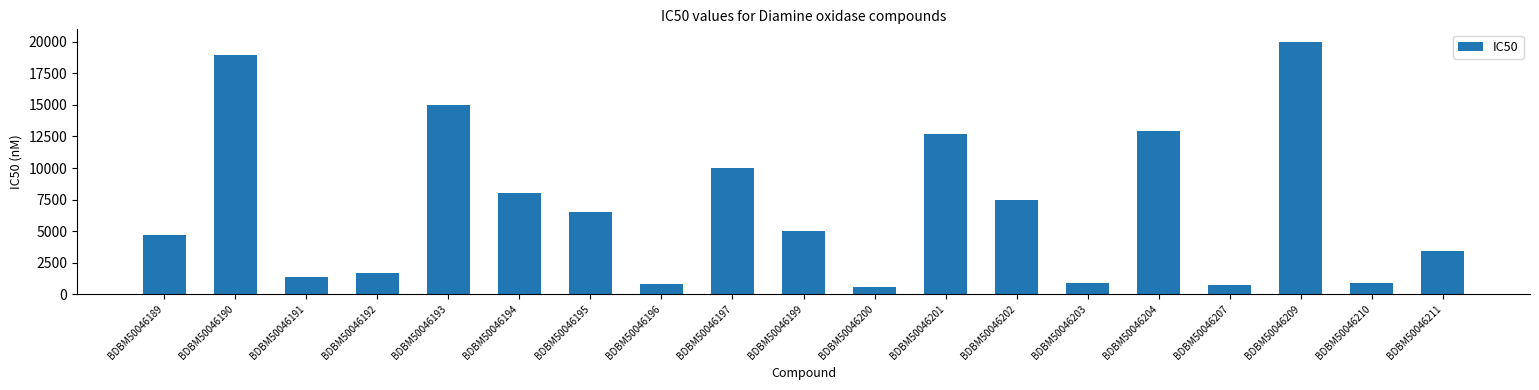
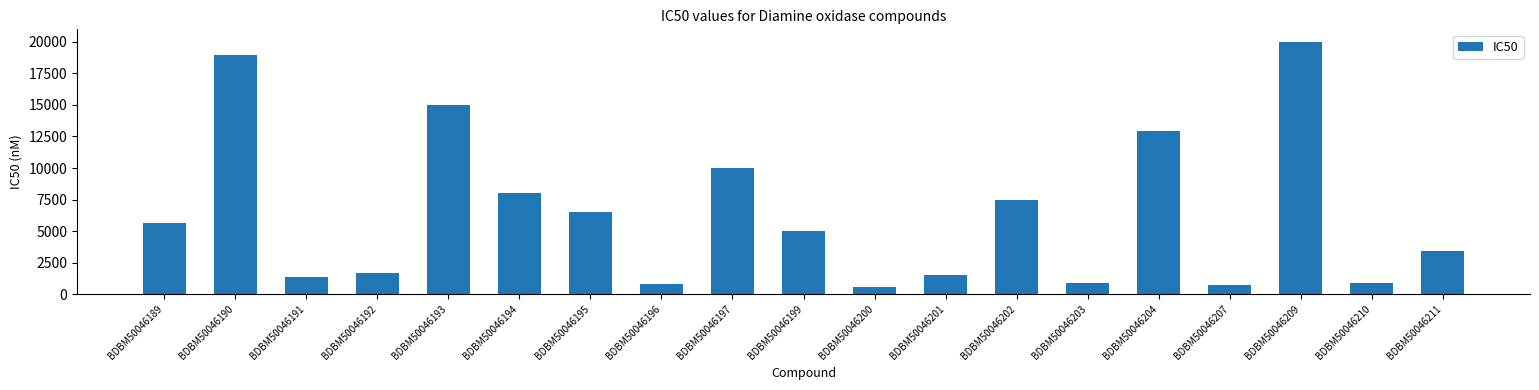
BDBM50046189: 4700 -> 5600
BDBM50046201: 12700 -> 1500
